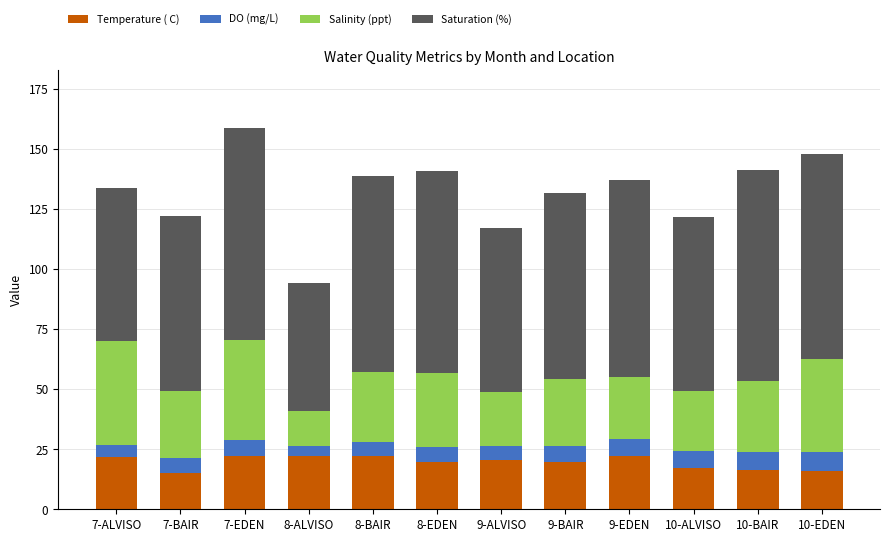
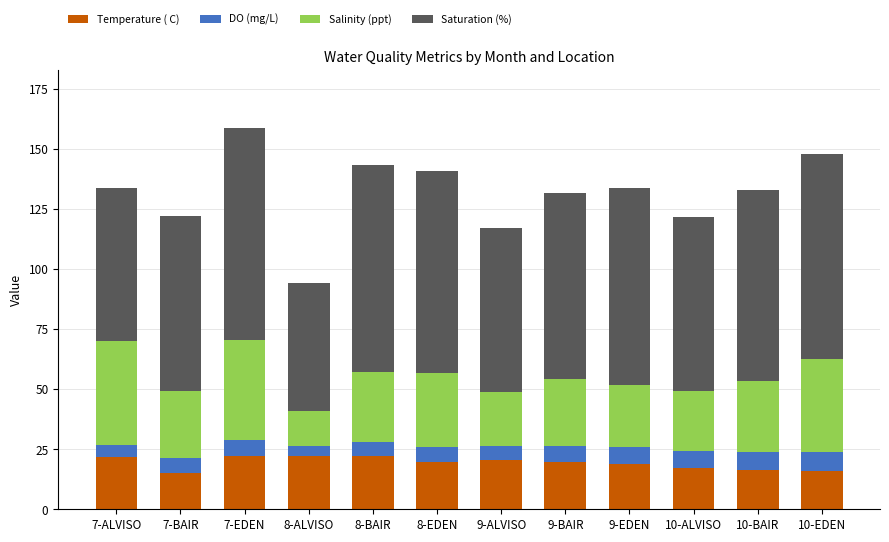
Saturation (%), 8-BAIR: 81 -> 86
Temperature ( C), 9-EDEN: 22 -> 19
Saturation (%), 10-BAIR: 88 -> 80
